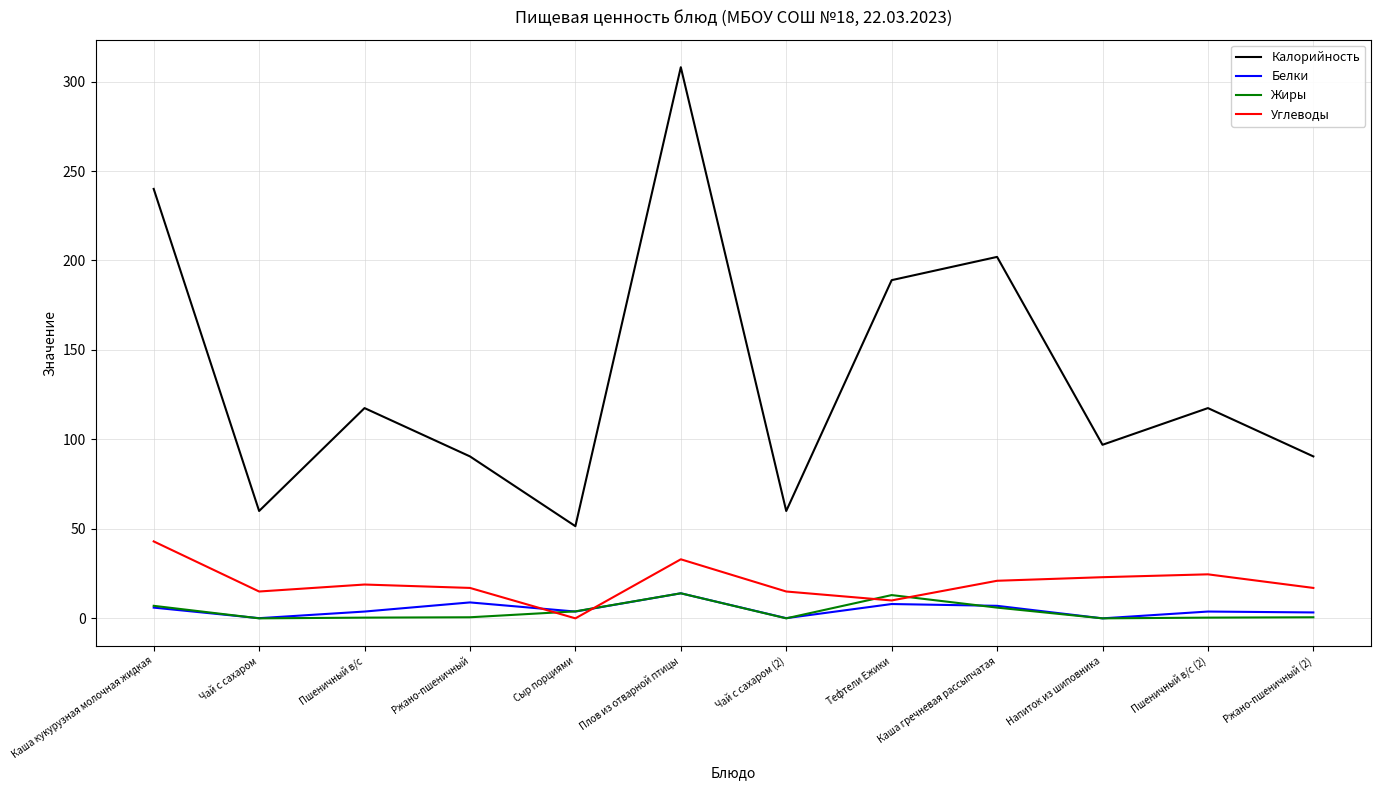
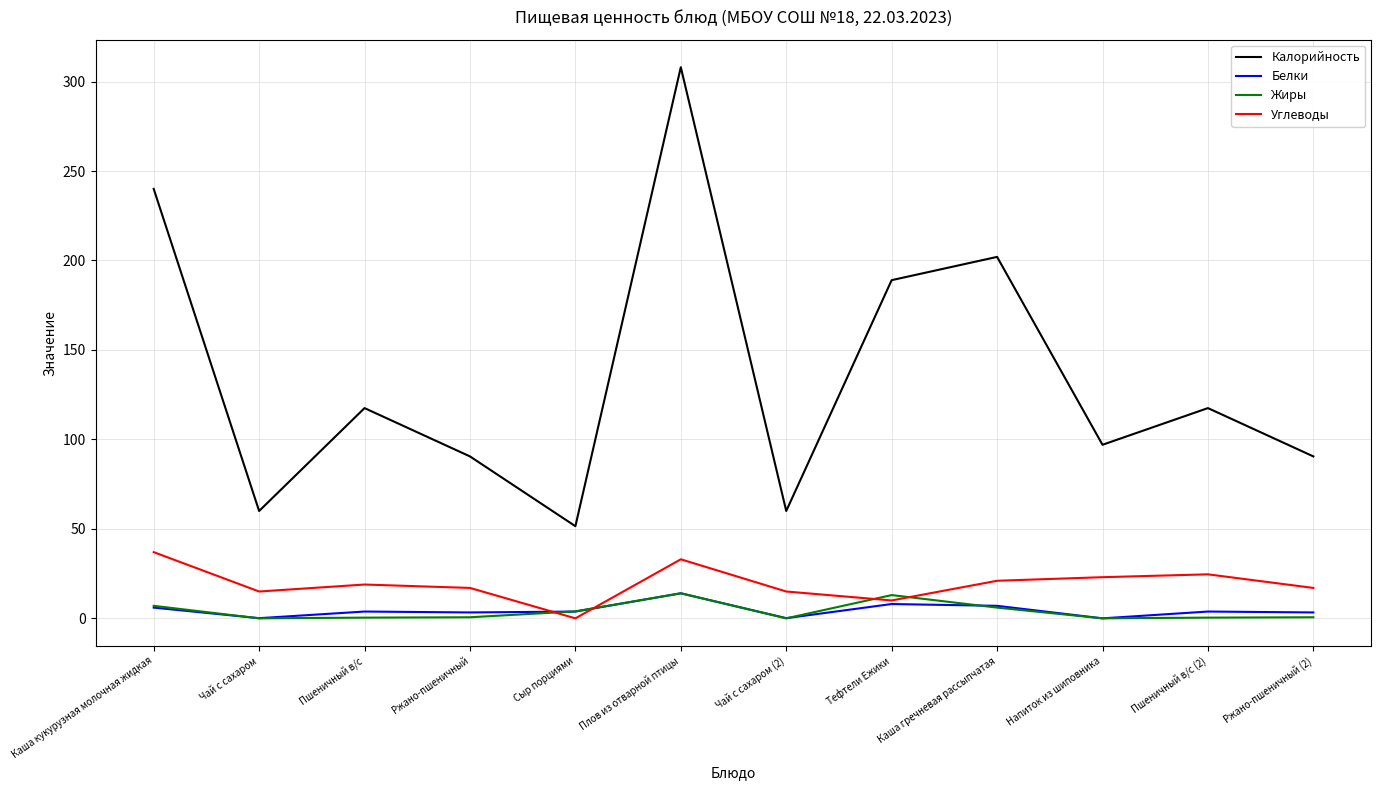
Углеводы, Каша кукурузная молочная жидкая: 43 -> 37
Белки, Ржано-пшеничный: 9 -> 3
